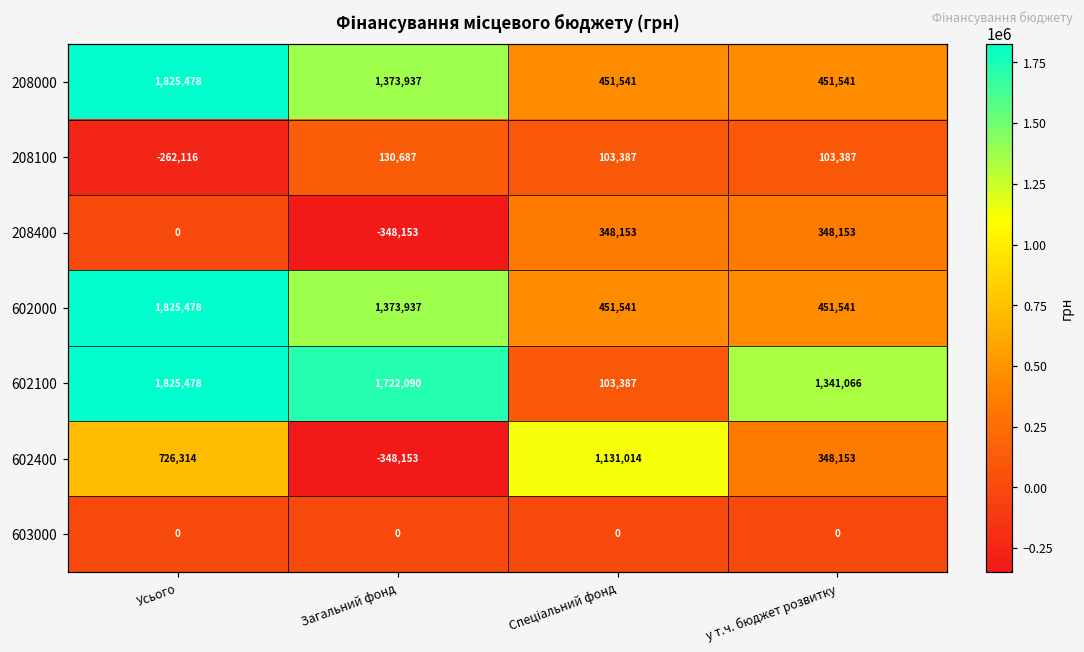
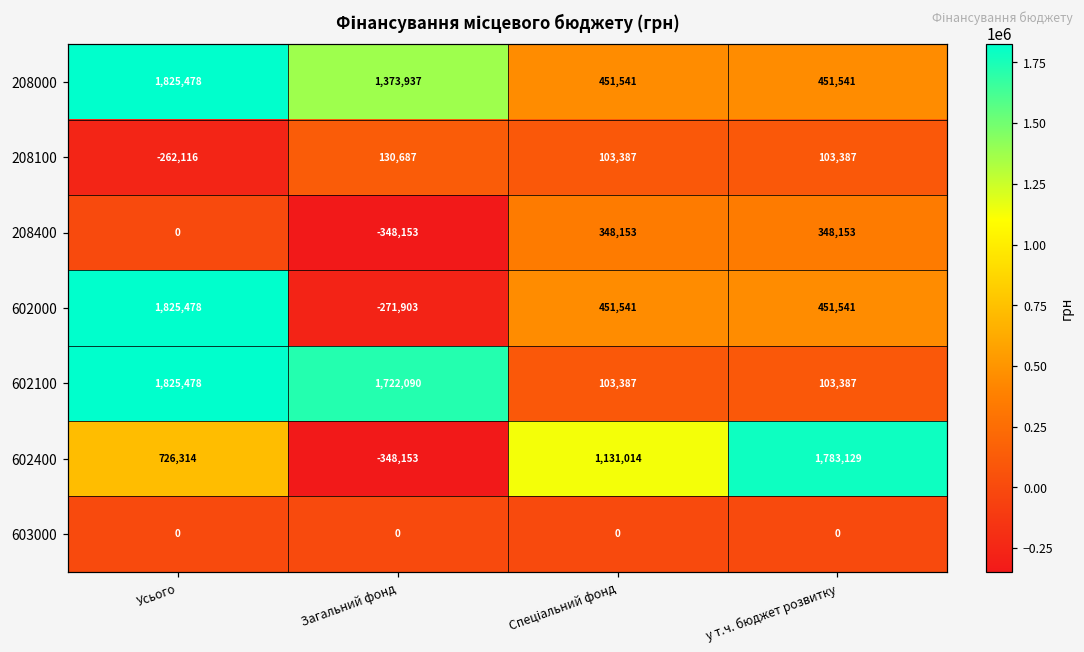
602000, Загальний фонд: 1,373,937 -> -271,903
602100, у т.ч. бюджет розвитку: 1,341,066 -> 103,387
602400, у т.ч. бюджет розвитку: 348,153 -> 1,783,129
